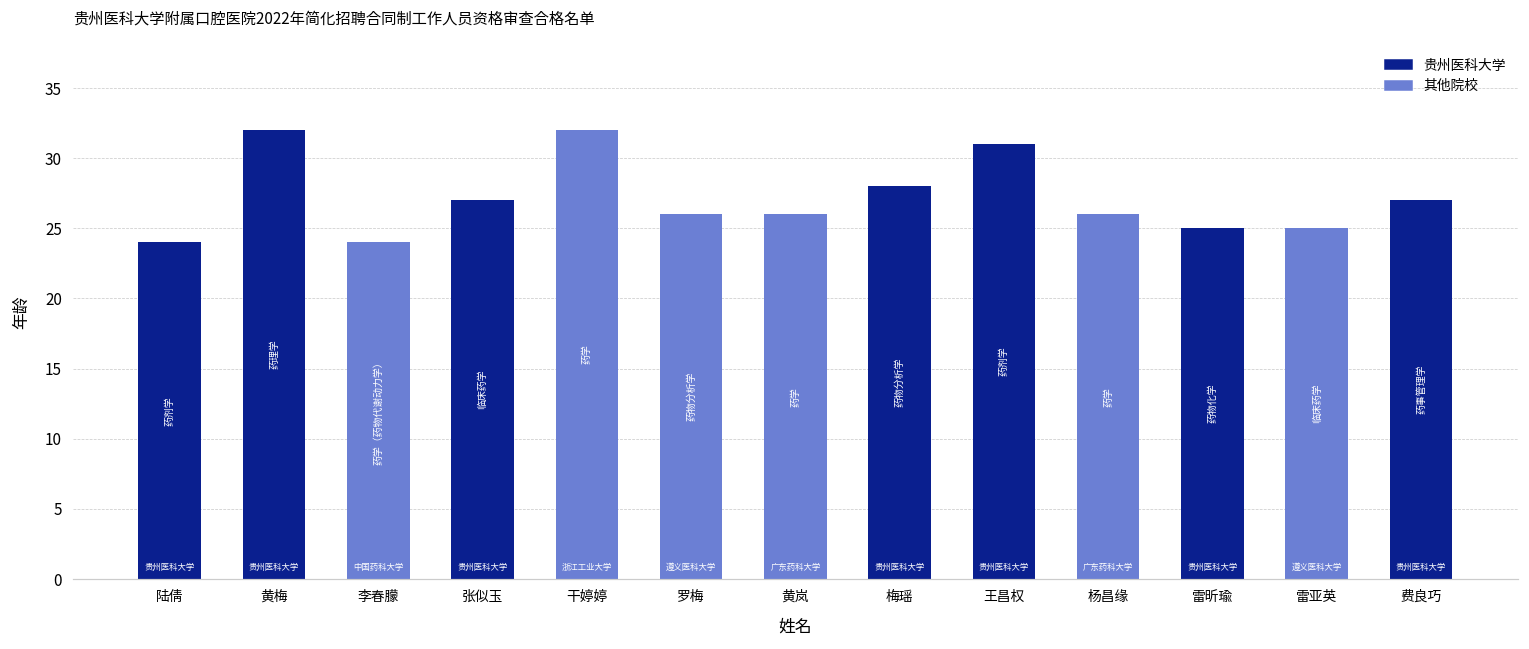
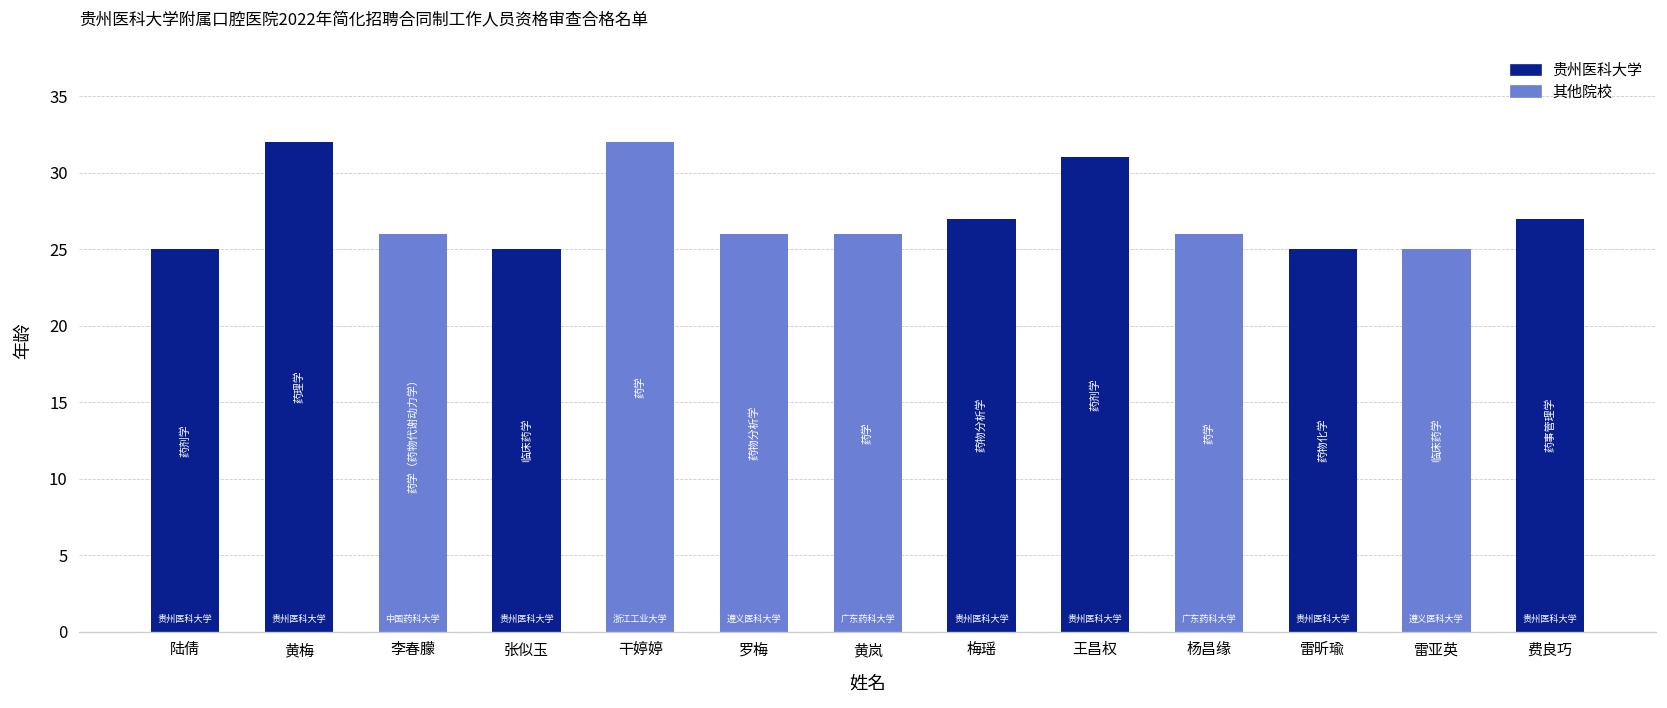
陆倩: 24 -> 25
李春朦: 24 -> 26
张似玉: 27 -> 25
梅瑶: 28 -> 27
